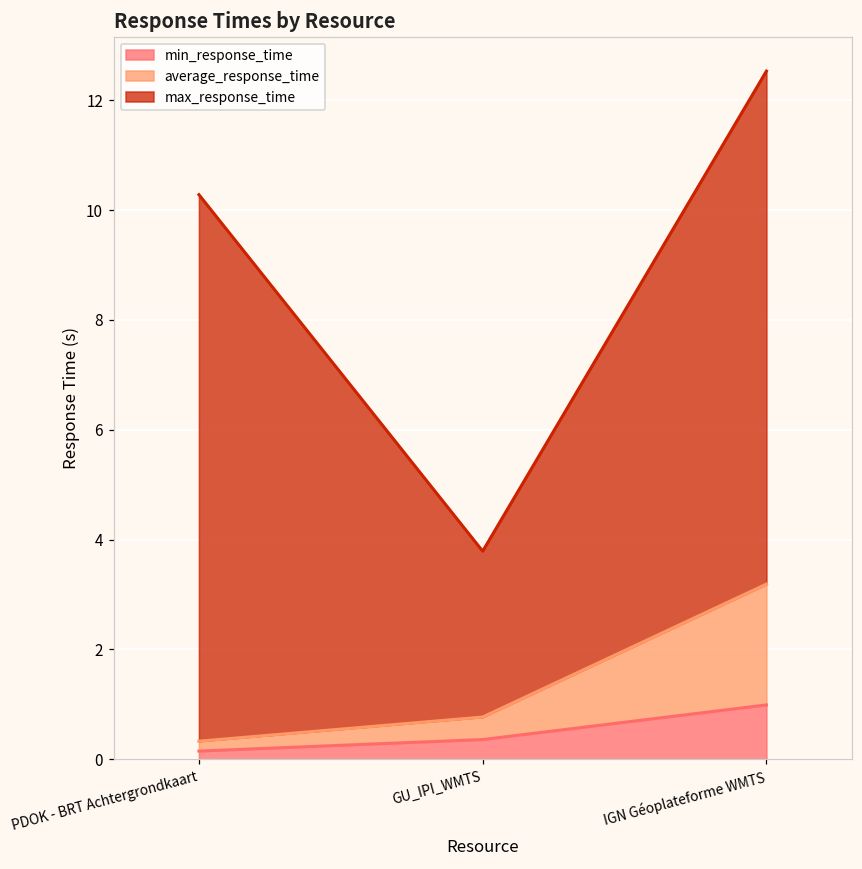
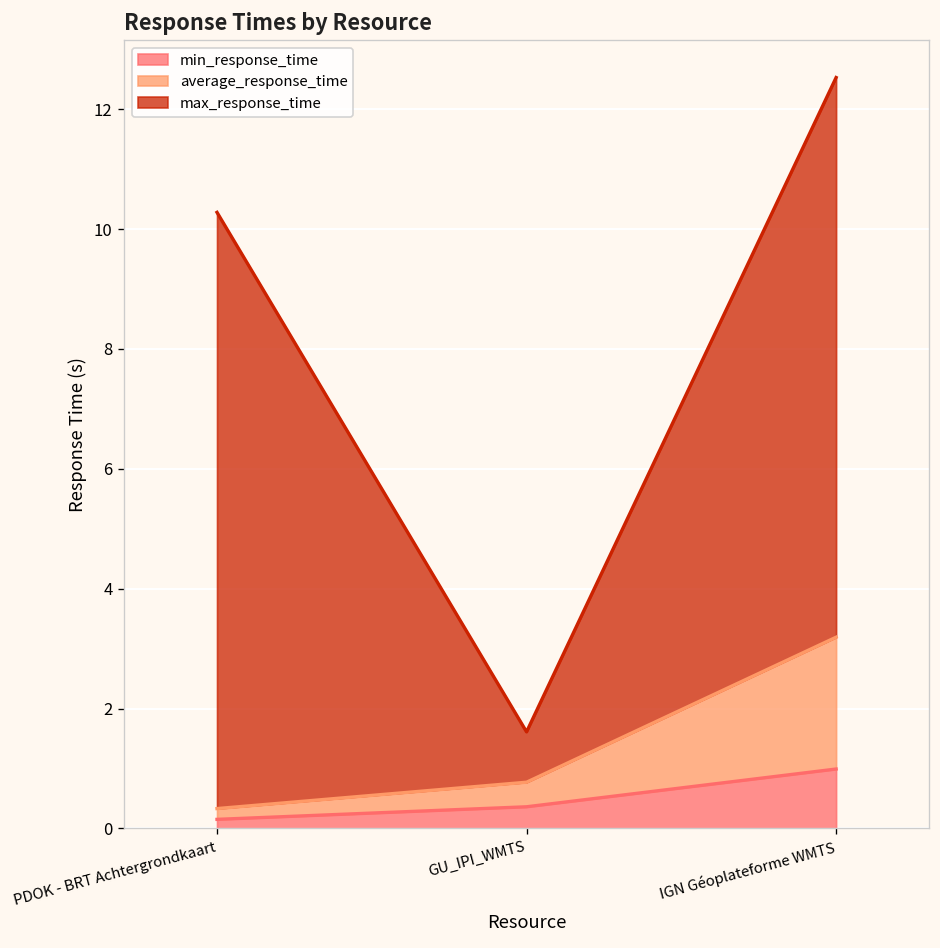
max_response_time, GU_IPI_WMTS: 3.0 -> 0.8
